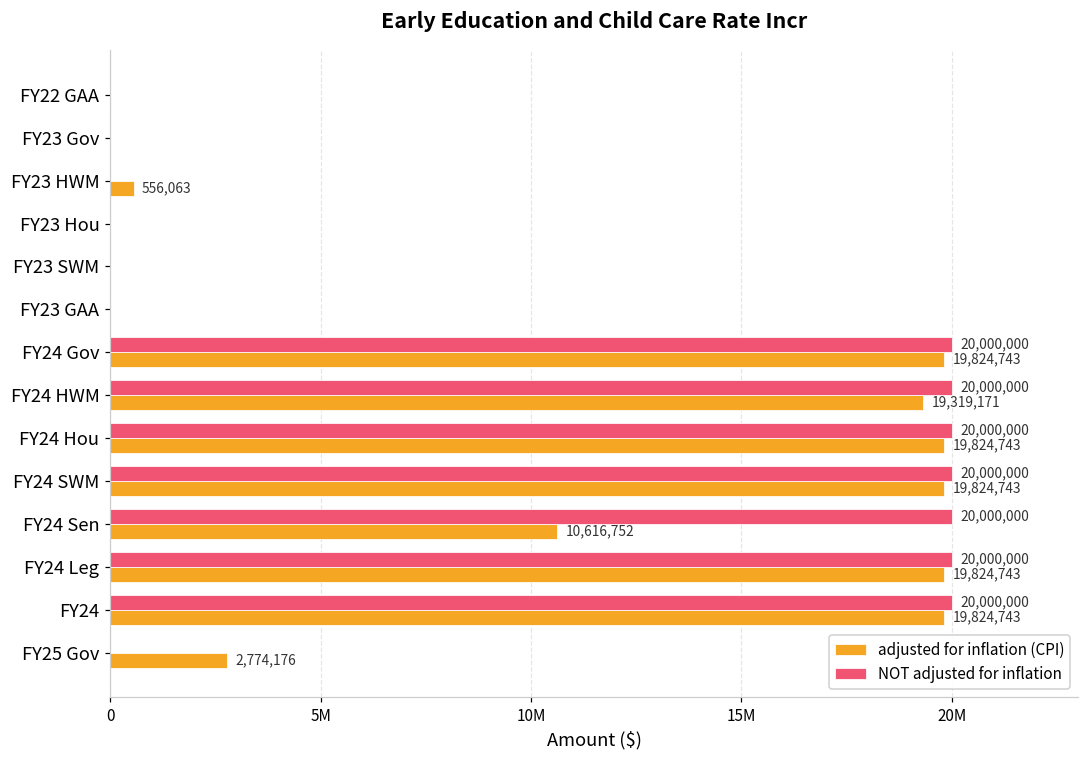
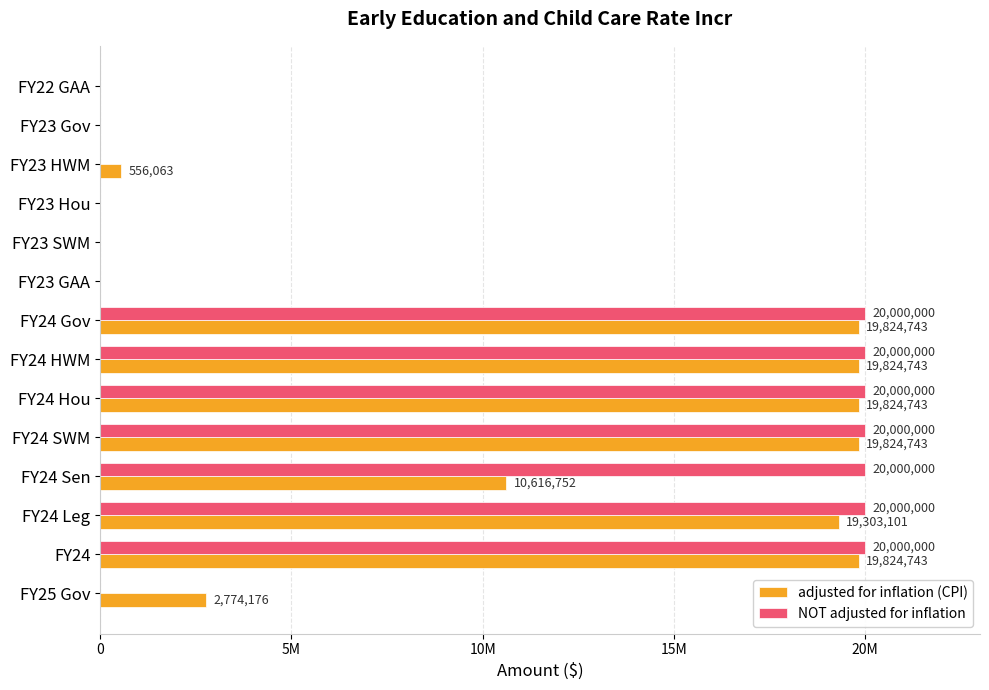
adjusted for inflation (CPI), FY24 HWM: 19,319,171 -> 19,824,743
adjusted for inflation (CPI), FY24 Leg: 19,824,743 -> 19,303,101
